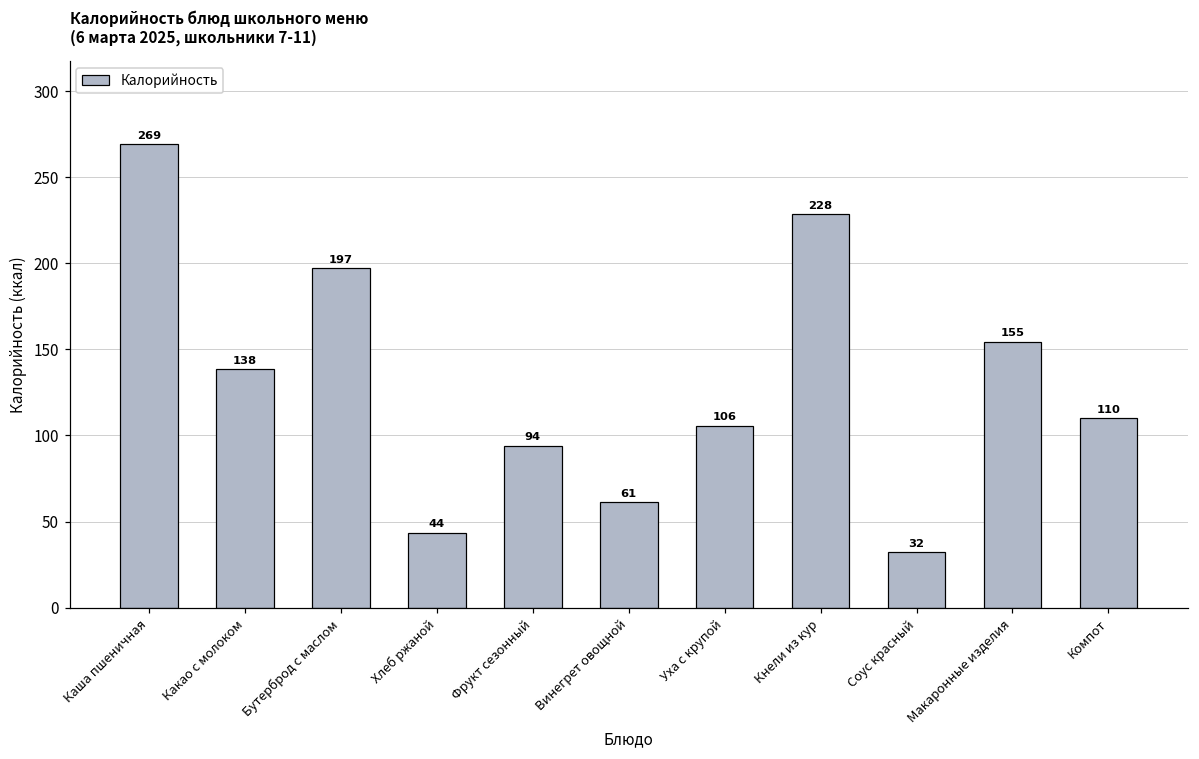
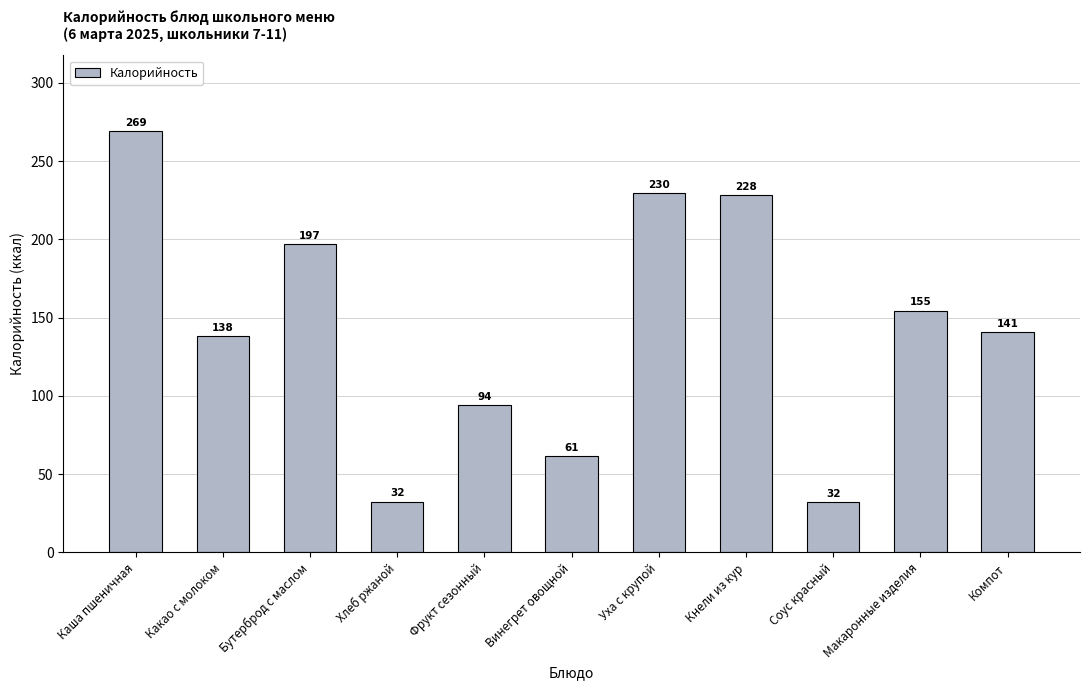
Хлеб ржаной: 44 -> 32
Уха с крупой: 106 -> 230
Компот: 110 -> 141
